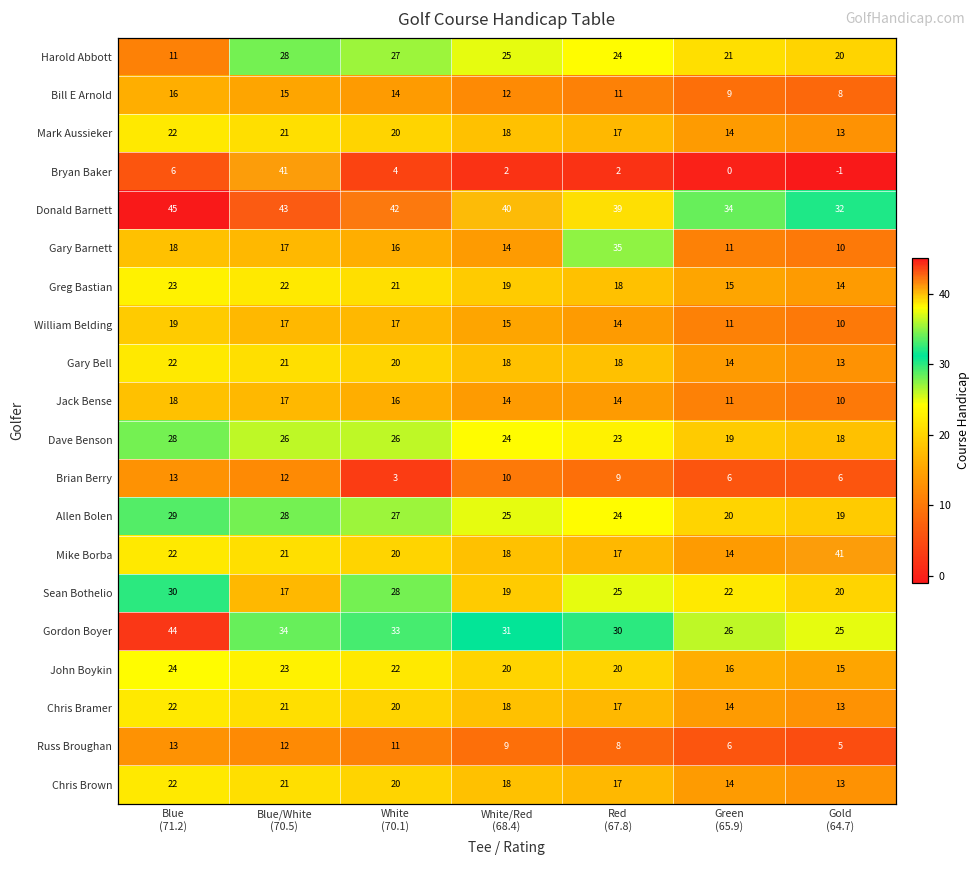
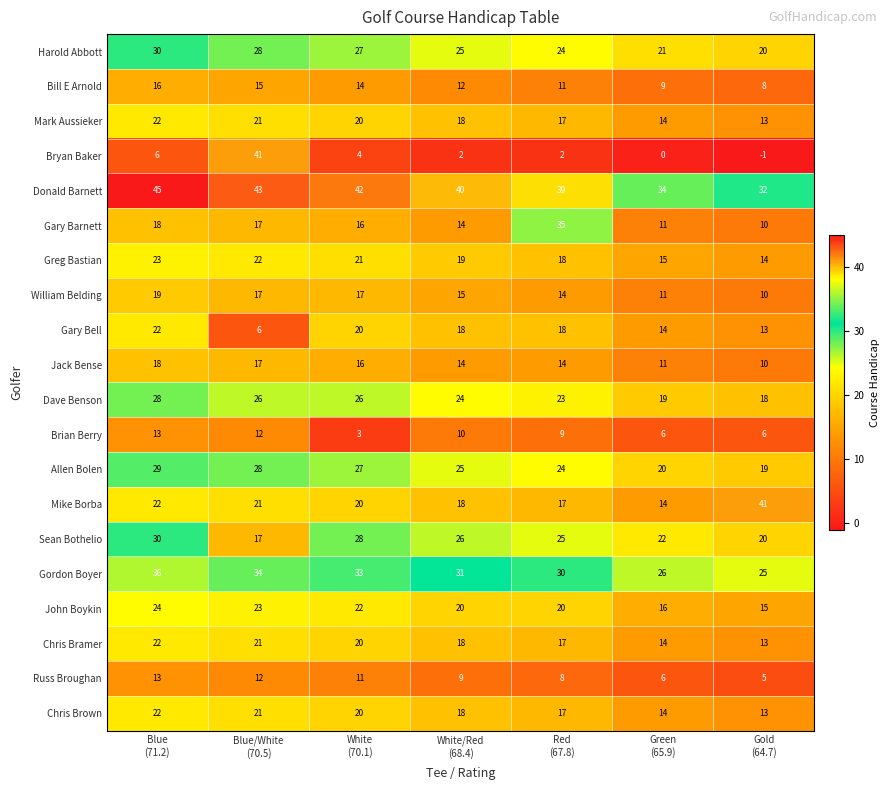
Harold Abbott, Blue (71.2): 11 -> 30
Gary Bell, Blue/White (70.5): 21 -> 6
Sean Bothelio, White/Red (68.4): 19 -> 26
Gordon Boyer, Blue (71.2): 44 -> 36
